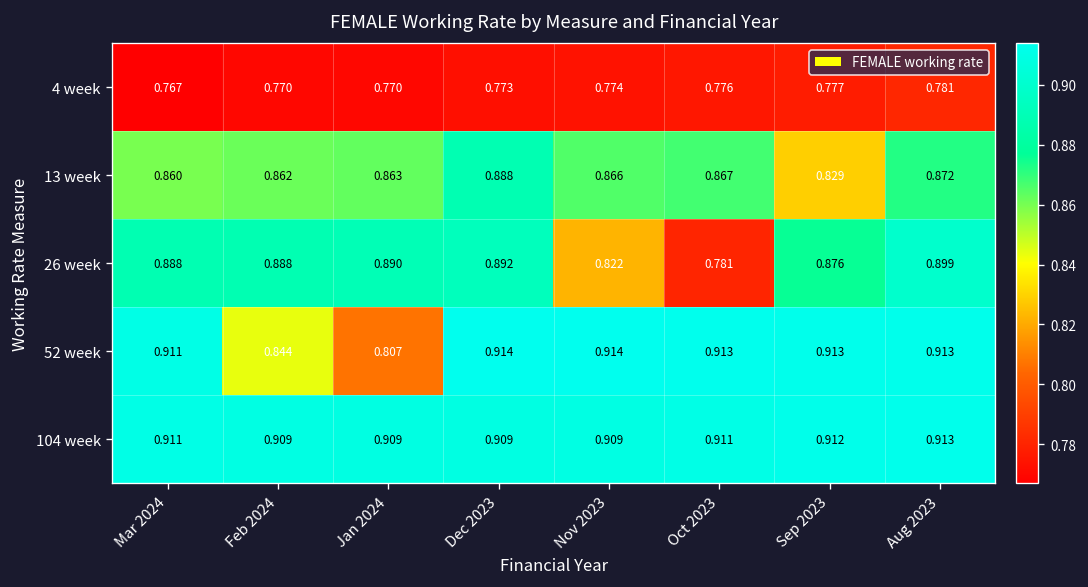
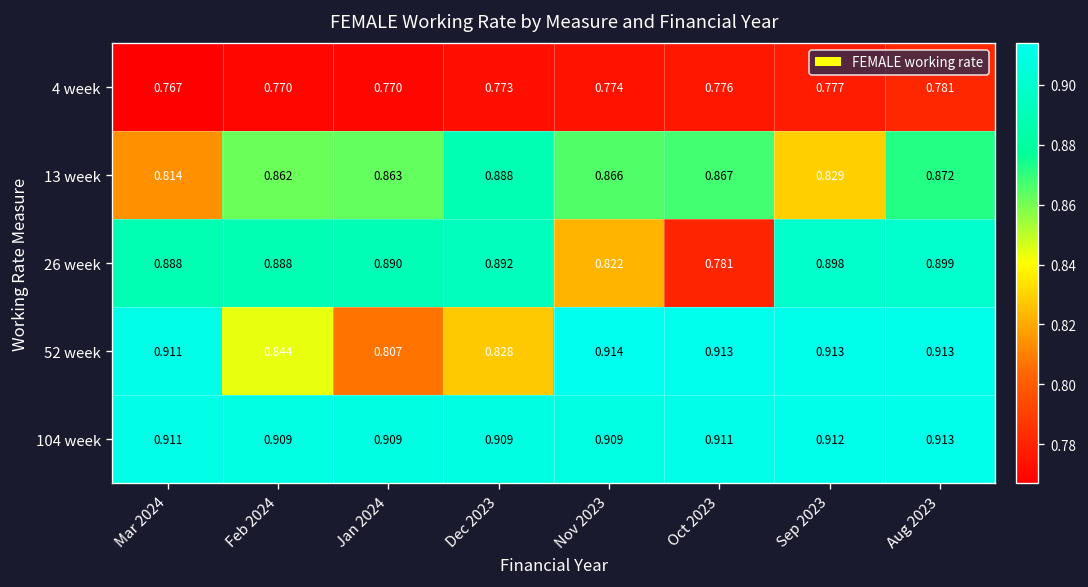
13 week, Mar 2024: 0.860 -> 0.814
26 week, Sep 2023: 0.876 -> 0.898
52 week, Dec 2023: 0.914 -> 0.828
